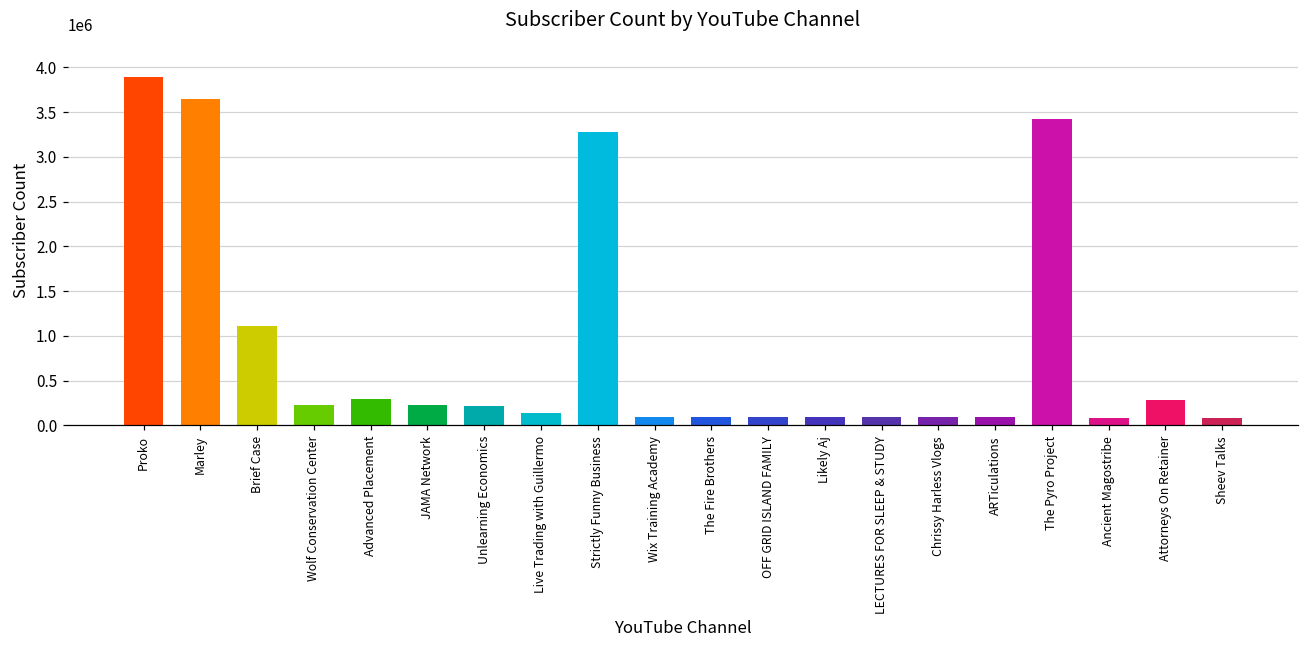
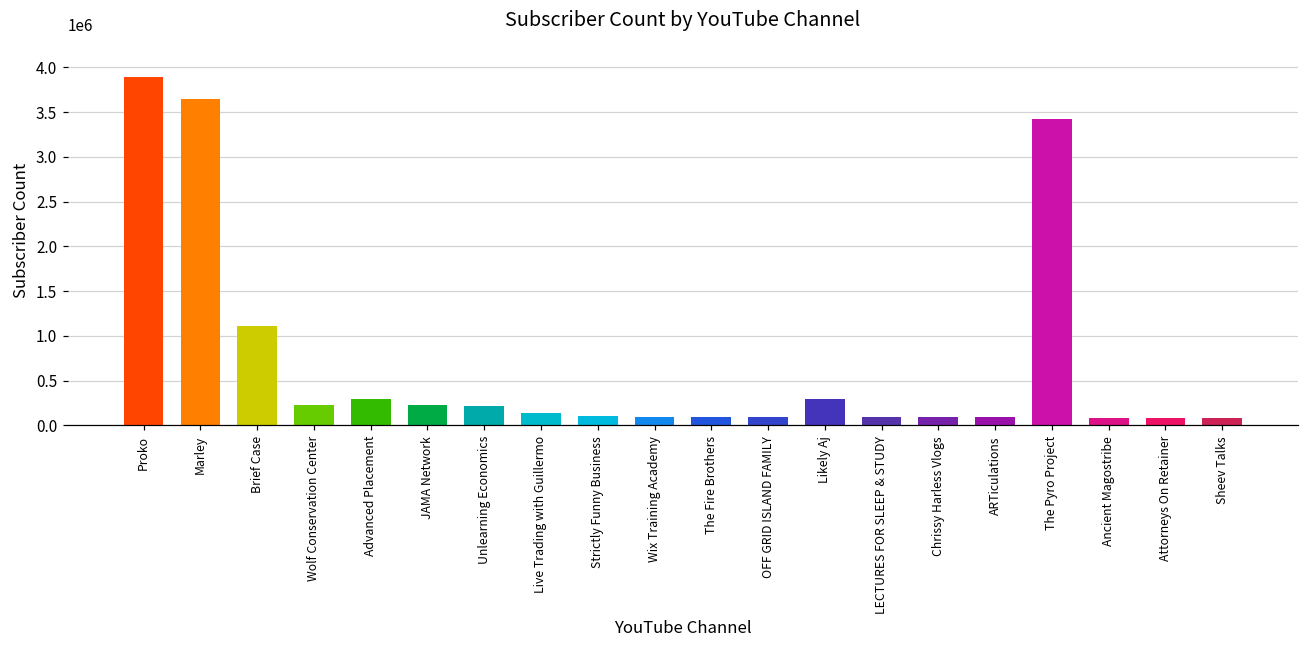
Strictly Funny Business: 3300000 -> 100000
Likely Aj: 100000 -> 300000
Attorneys On Retainer: 300000 -> 100000
